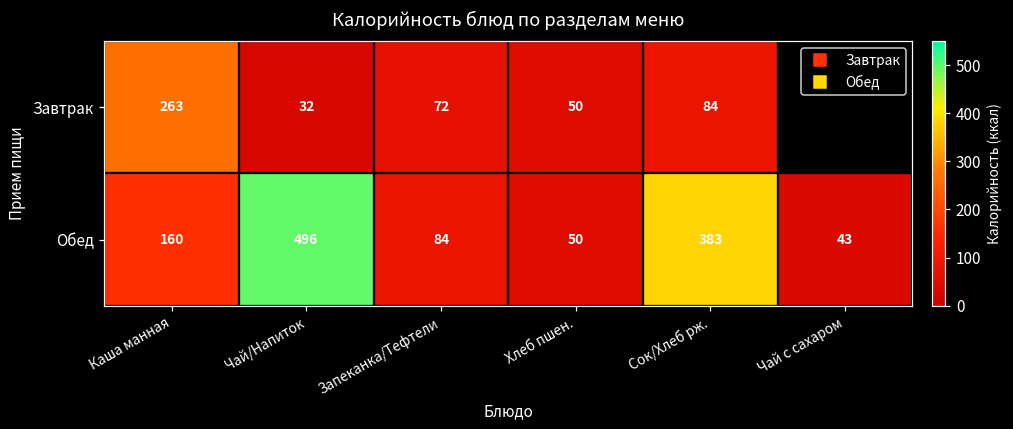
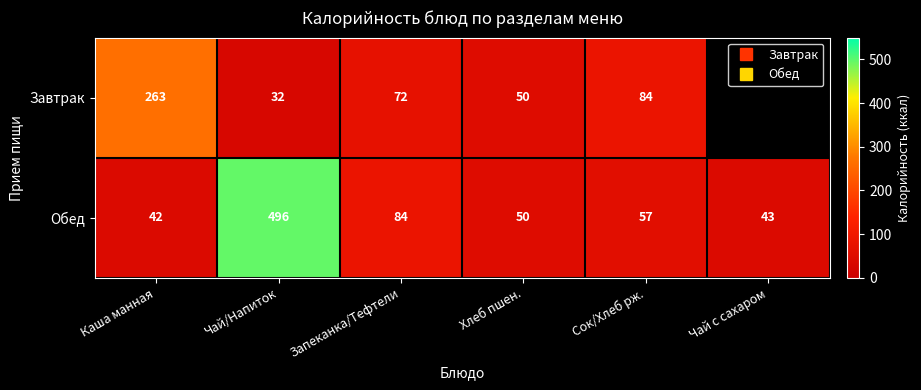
Обед, Каша манная: 160 -> 42
Обед, Сок/Хлеб рж.: 383 -> 57
